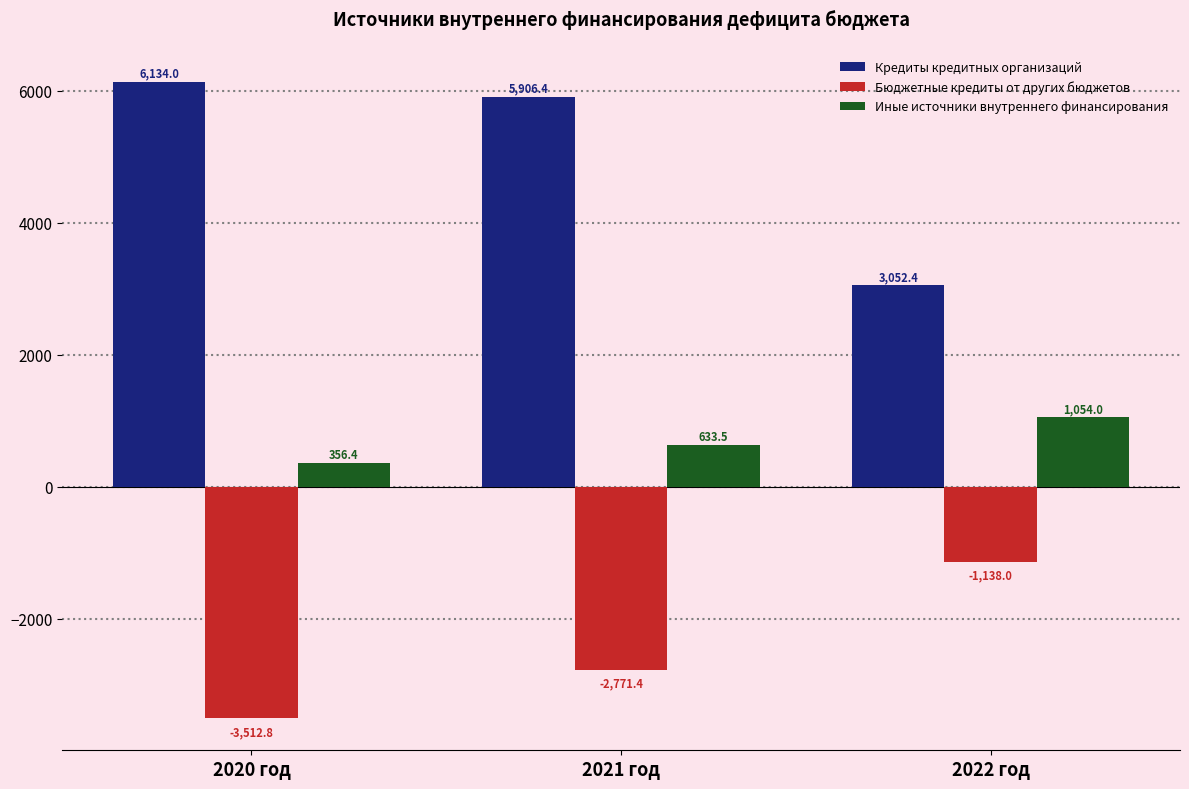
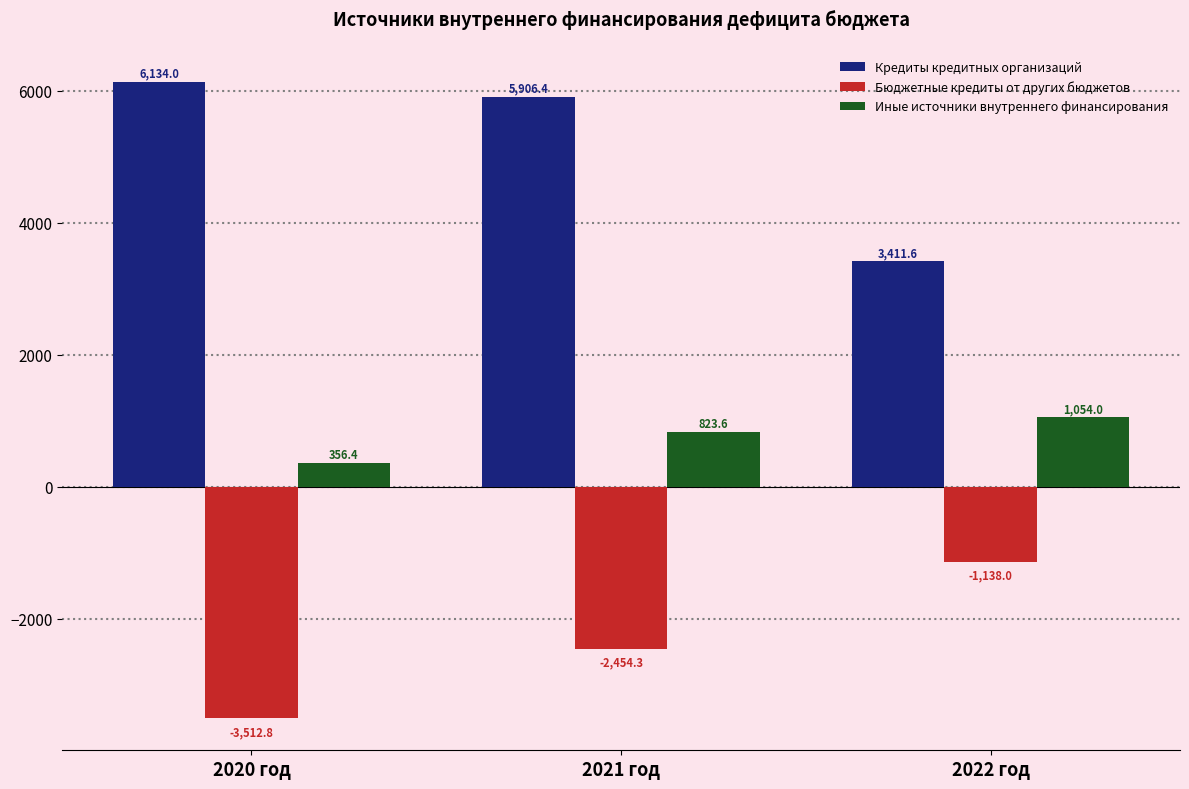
Бюджетные кредиты от других бюджетов, 2021 год: -2,771.4 -> -2,454.3
Иные источники внутреннего финансирования, 2021 год: 633.5 -> 823.6
Кредиты кредитных организаций, 2022 год: 3,052.4 -> 3,411.6
